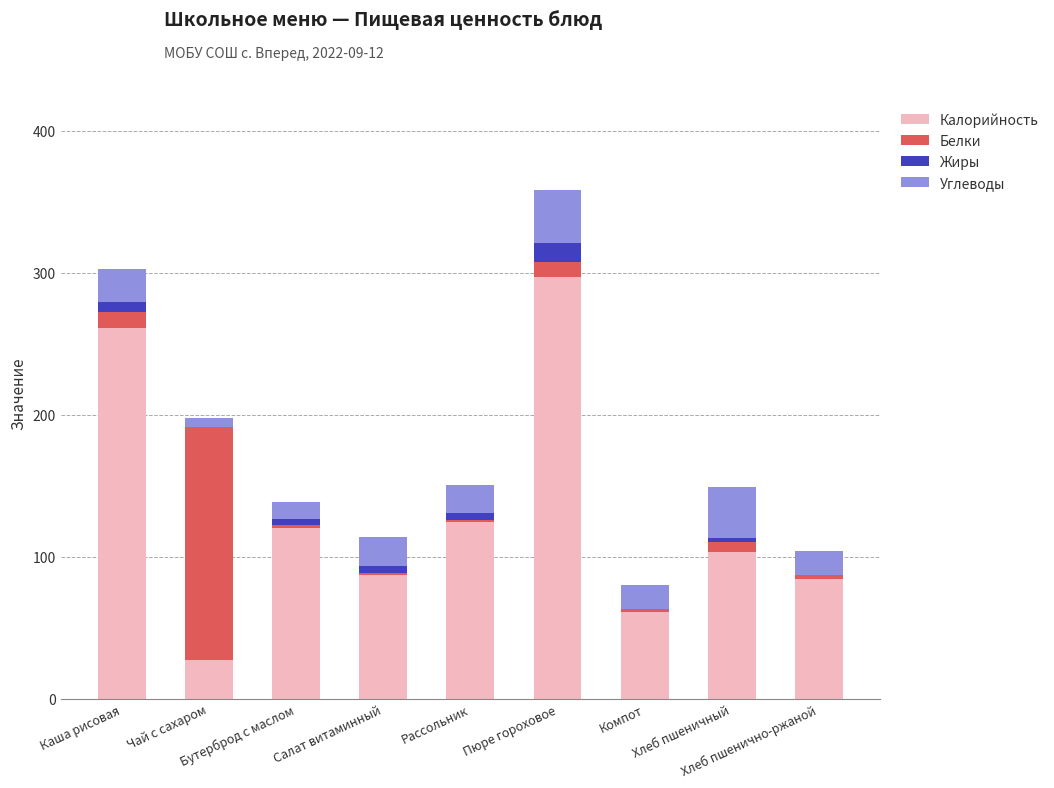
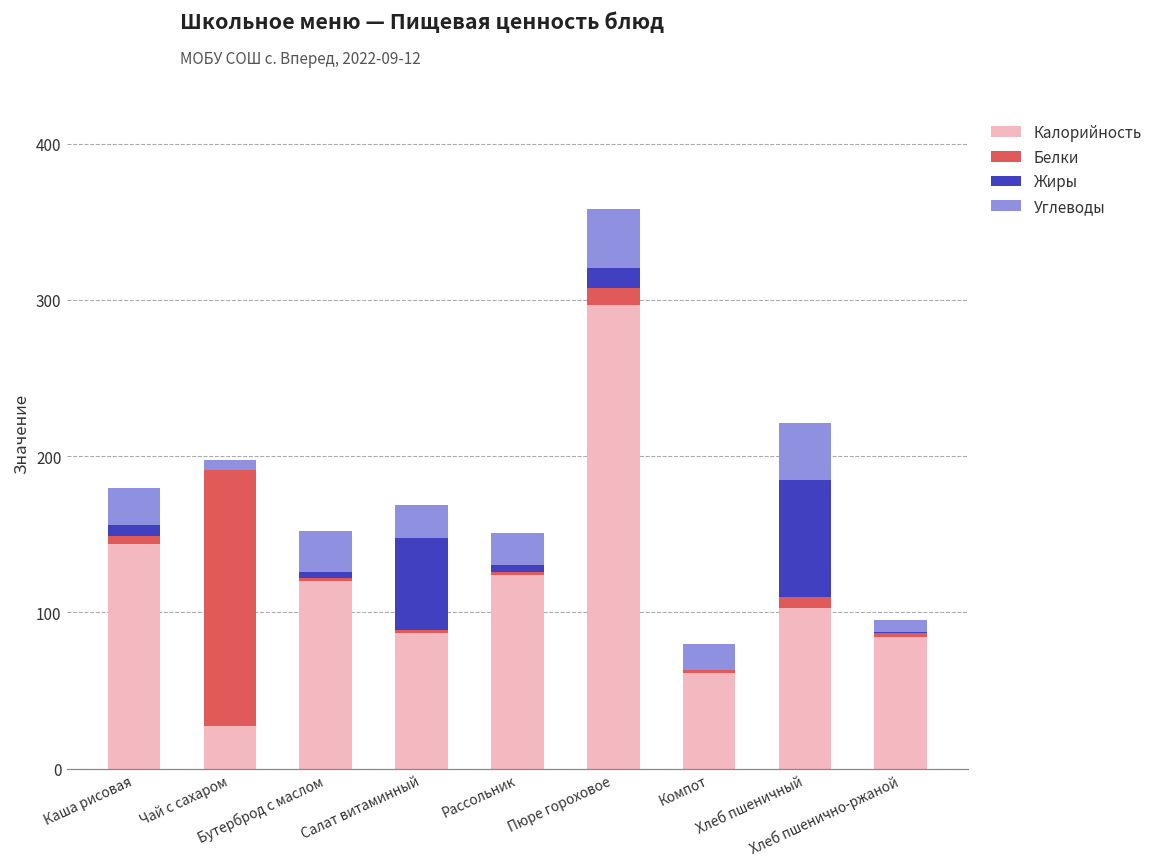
Калорийность, Каша рисовая: 261 -> 144
Белки, Каша рисовая: 11 -> 5
Углеводы, Бутерброд с маслом: 13 -> 26
Жиры, Салат витаминный: 5 -> 59
Жиры, Хлеб пшеничный: 3 -> 75
Углеводы, Хлеб пшенично-ржаной: 17 -> 8
